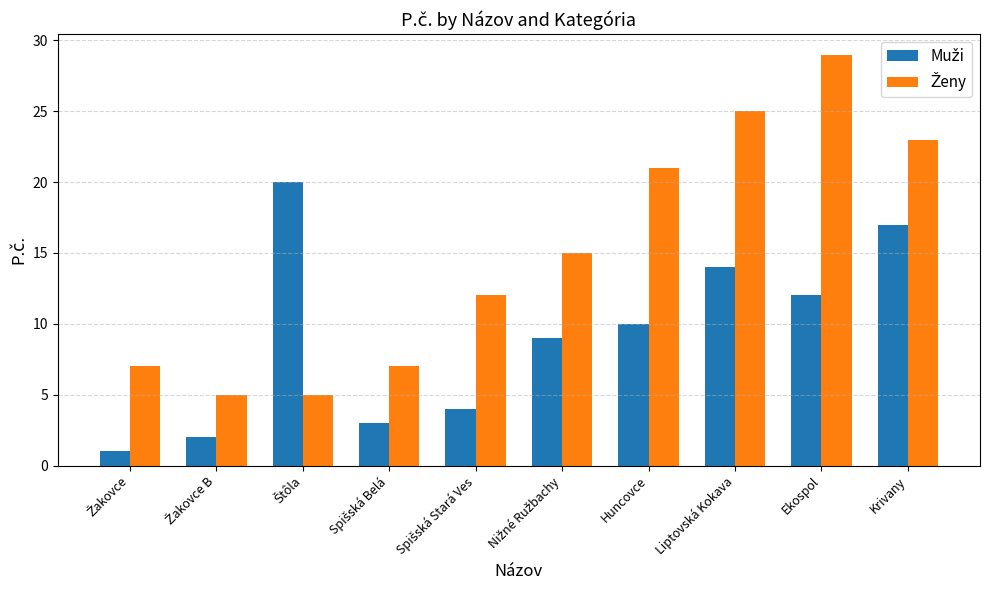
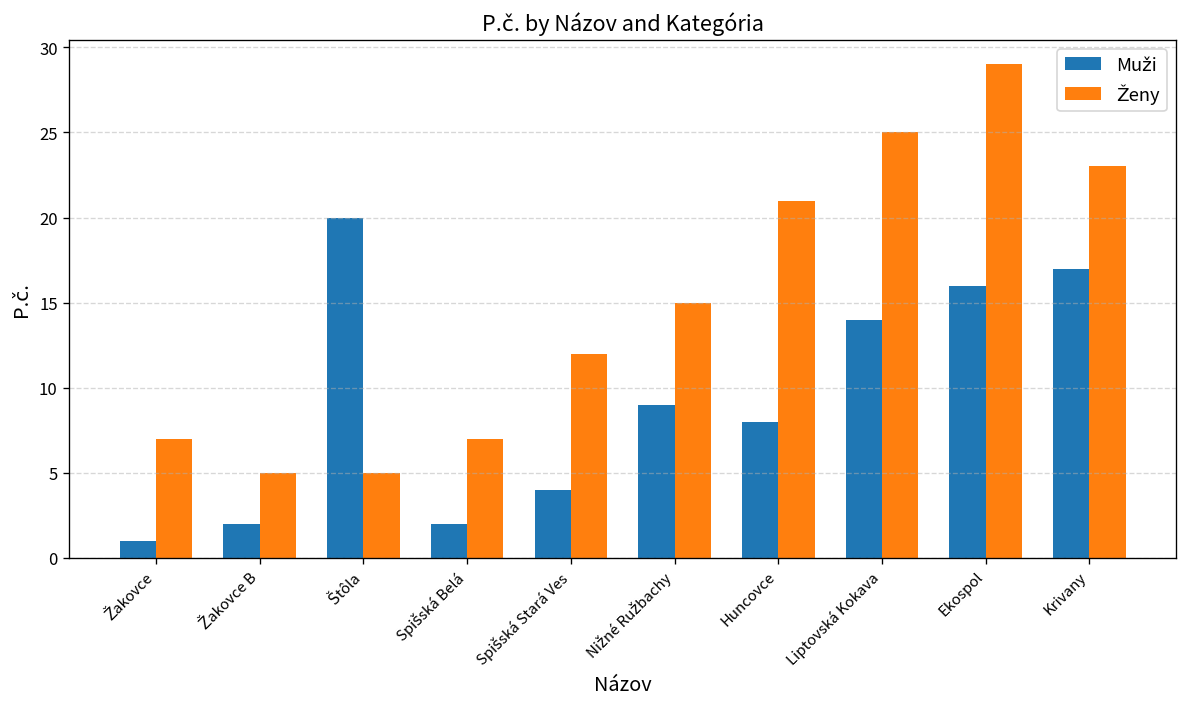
Muži, Spišská Belá: 3 -> 2
Muži, Huncovce: 10 -> 8
Muži, Ekospol: 12 -> 16
